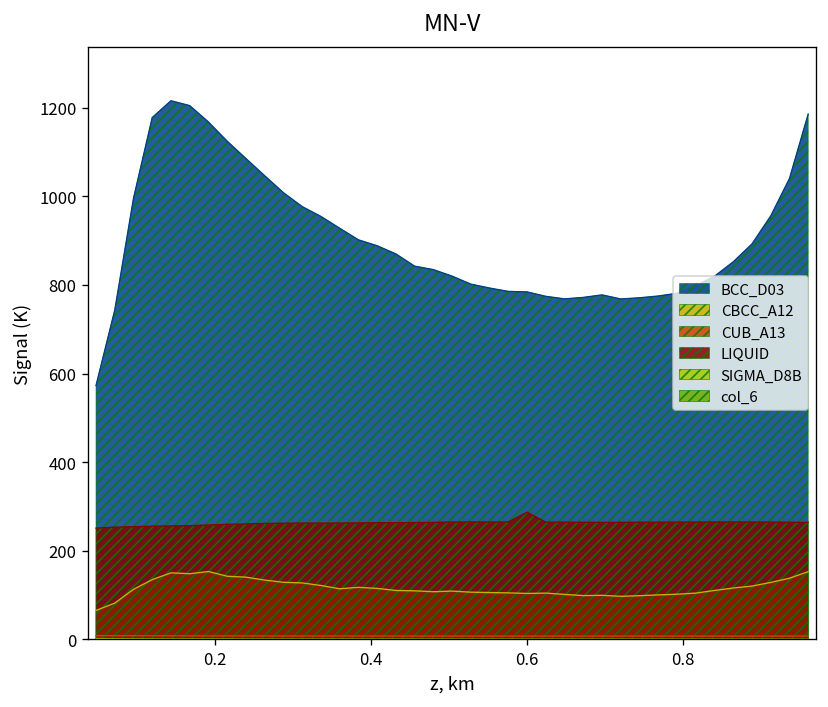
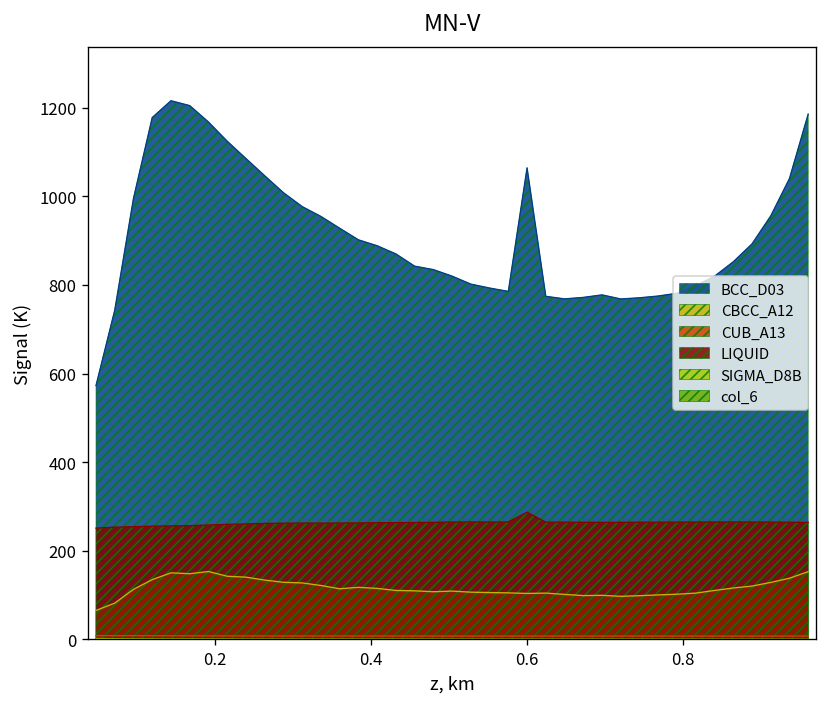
BCC_D03, 0.6: 780 -> 1060
